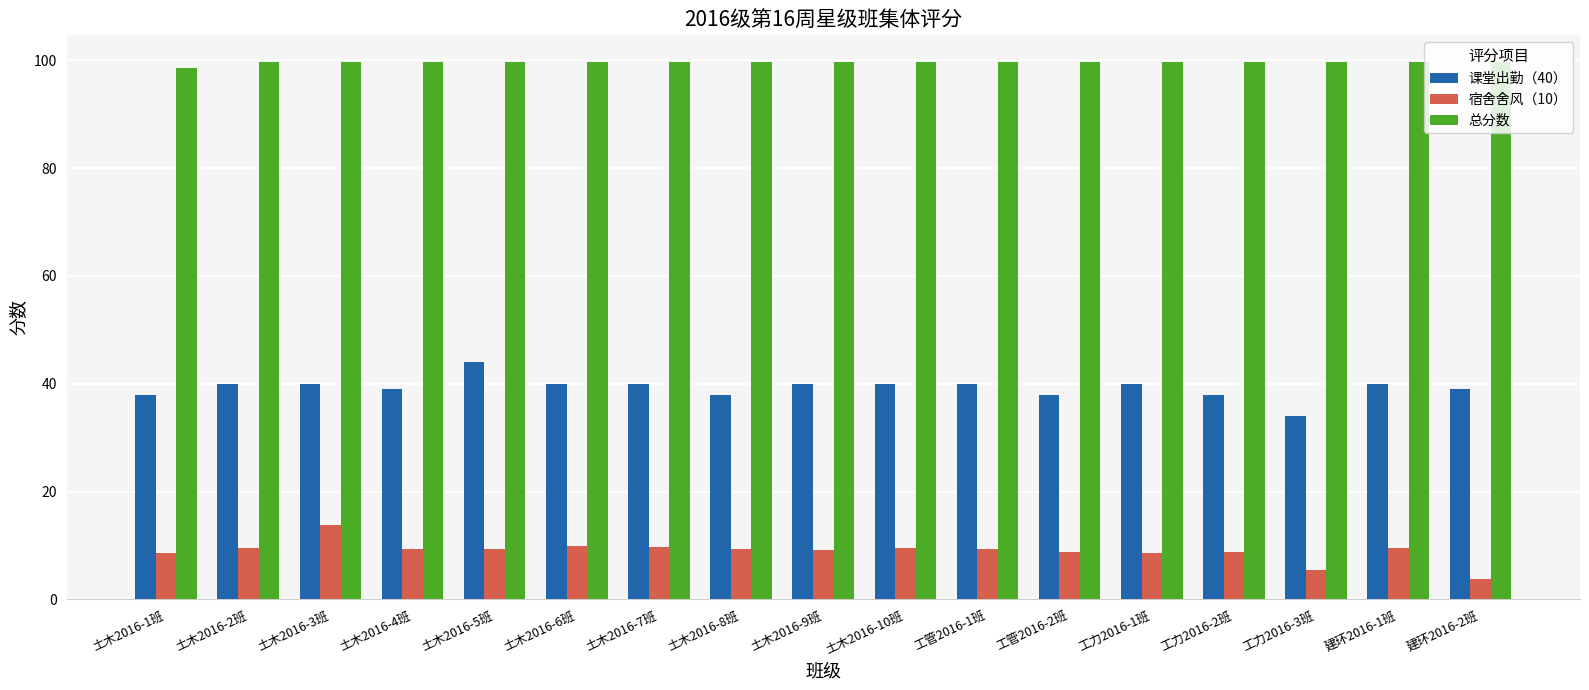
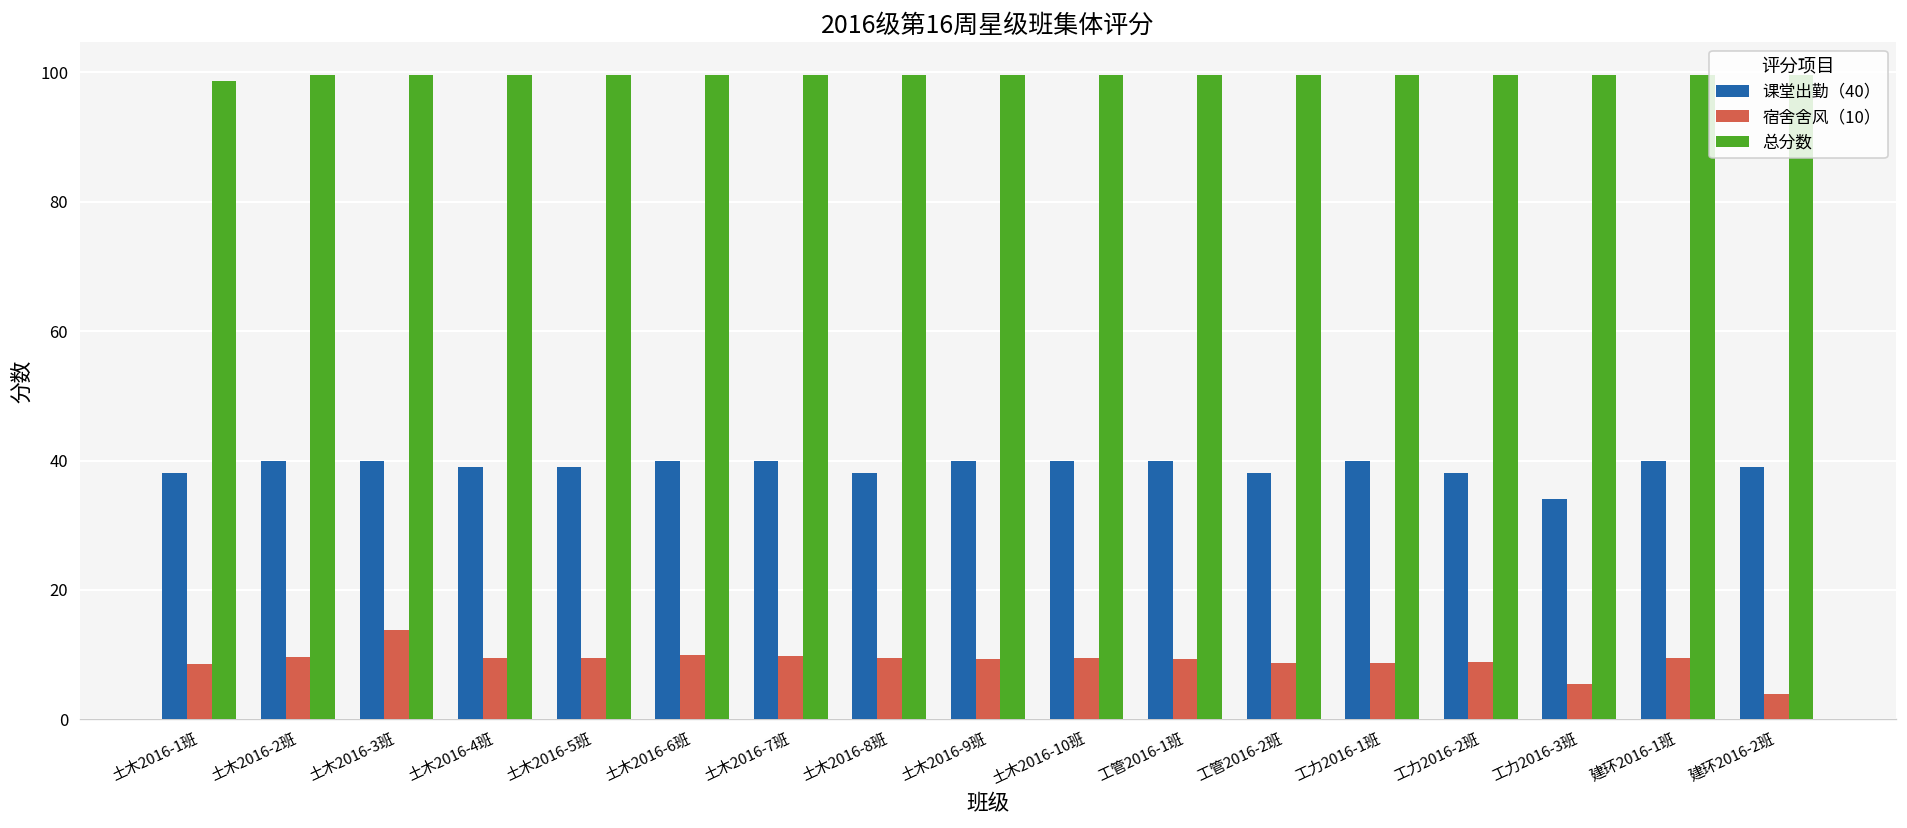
课堂出勤（40）, 土木2016-5班: 44 -> 39
